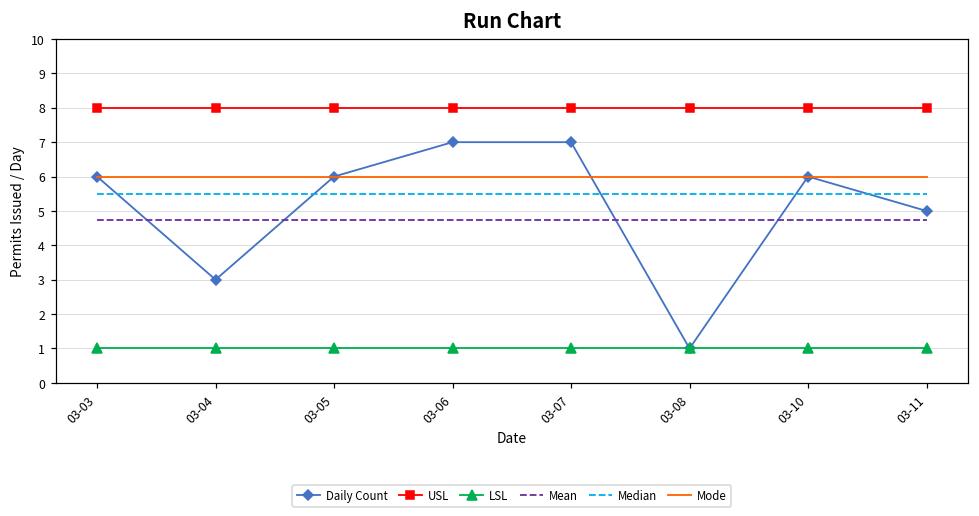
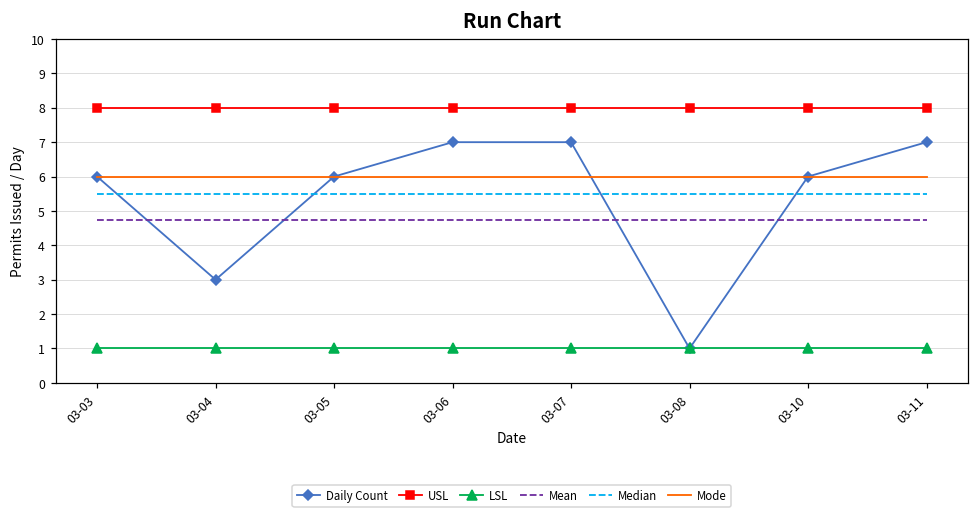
Daily Count, 03-11: 5 -> 7
